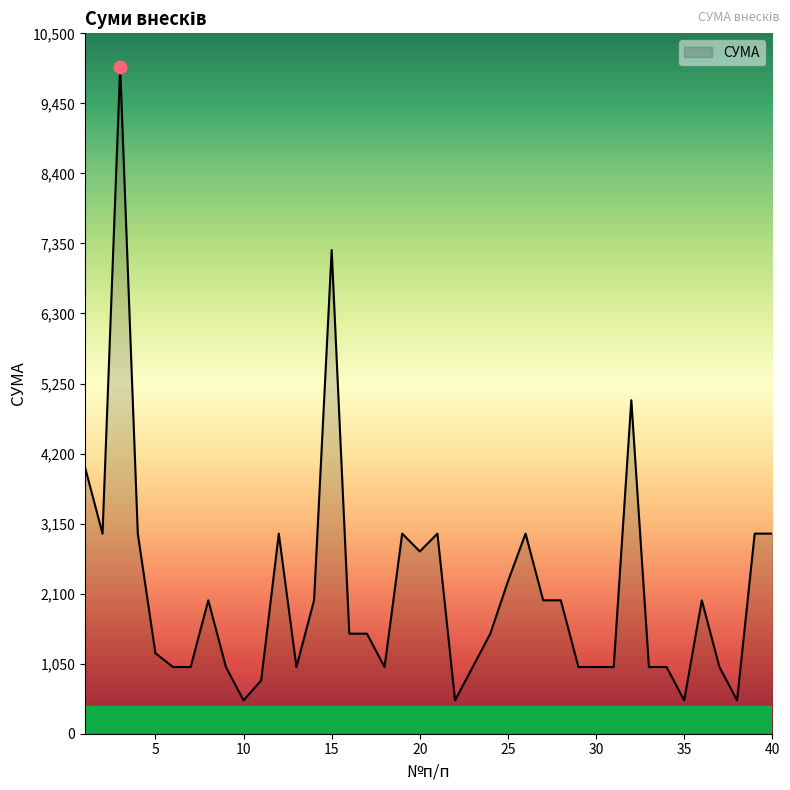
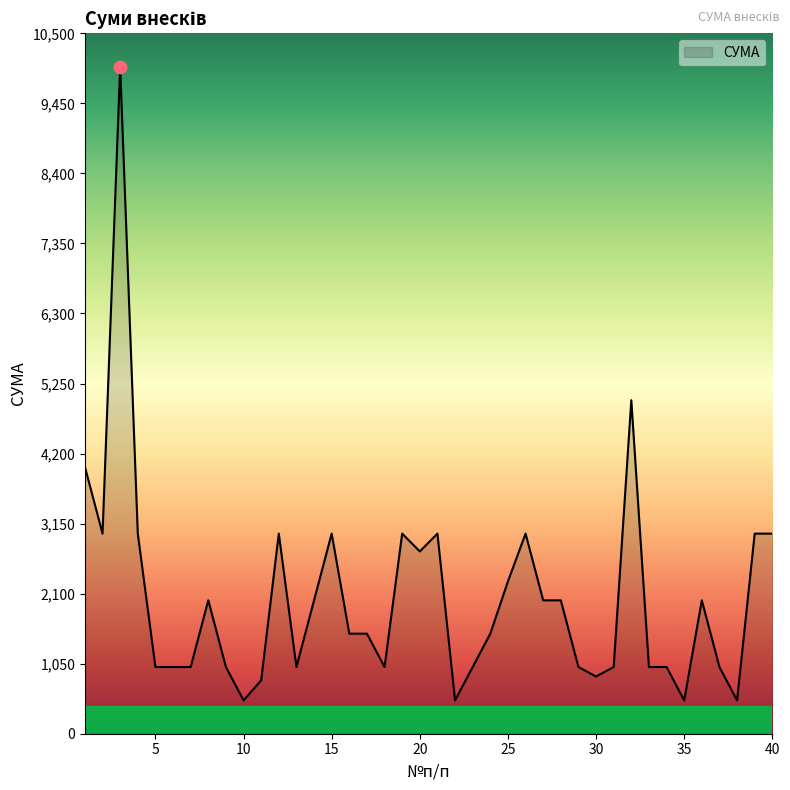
СУМА, 5: 1,200 -> 1,000
СУМА, 15: 7,300 -> 3,000
СУМА, 30: 1,000 -> 900
